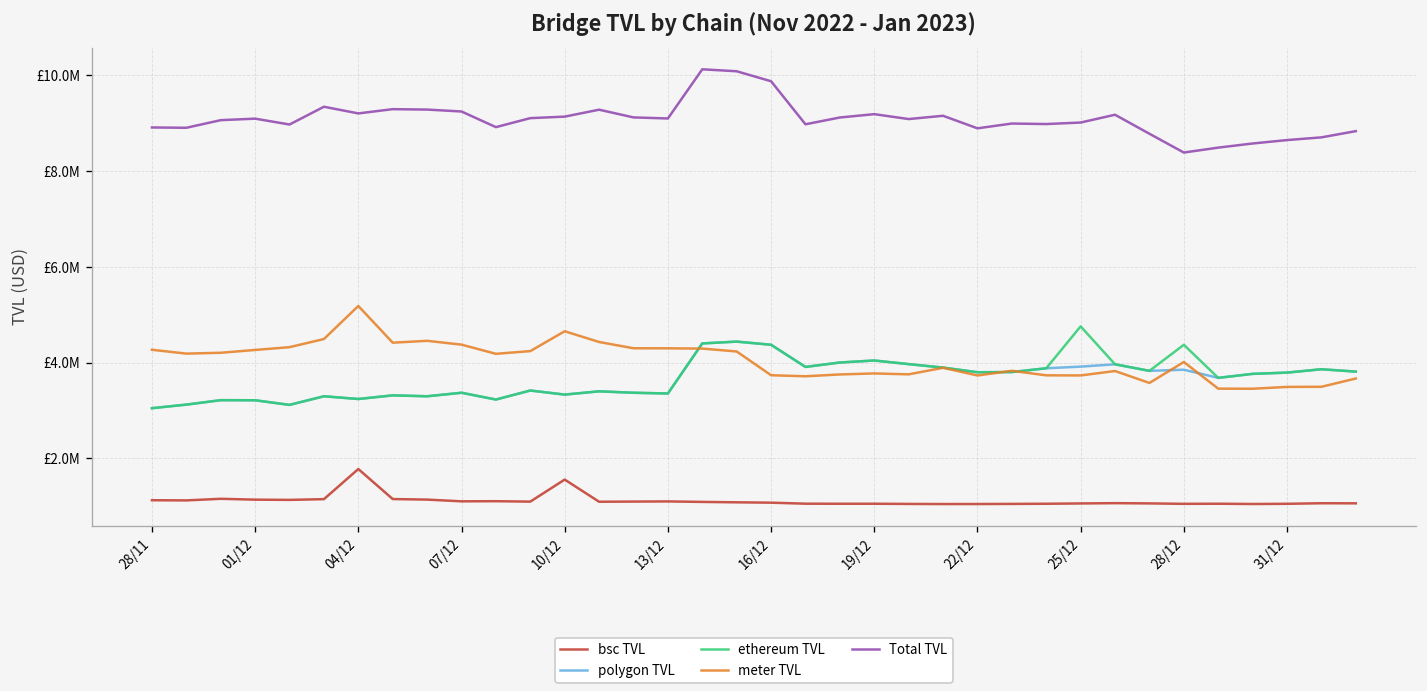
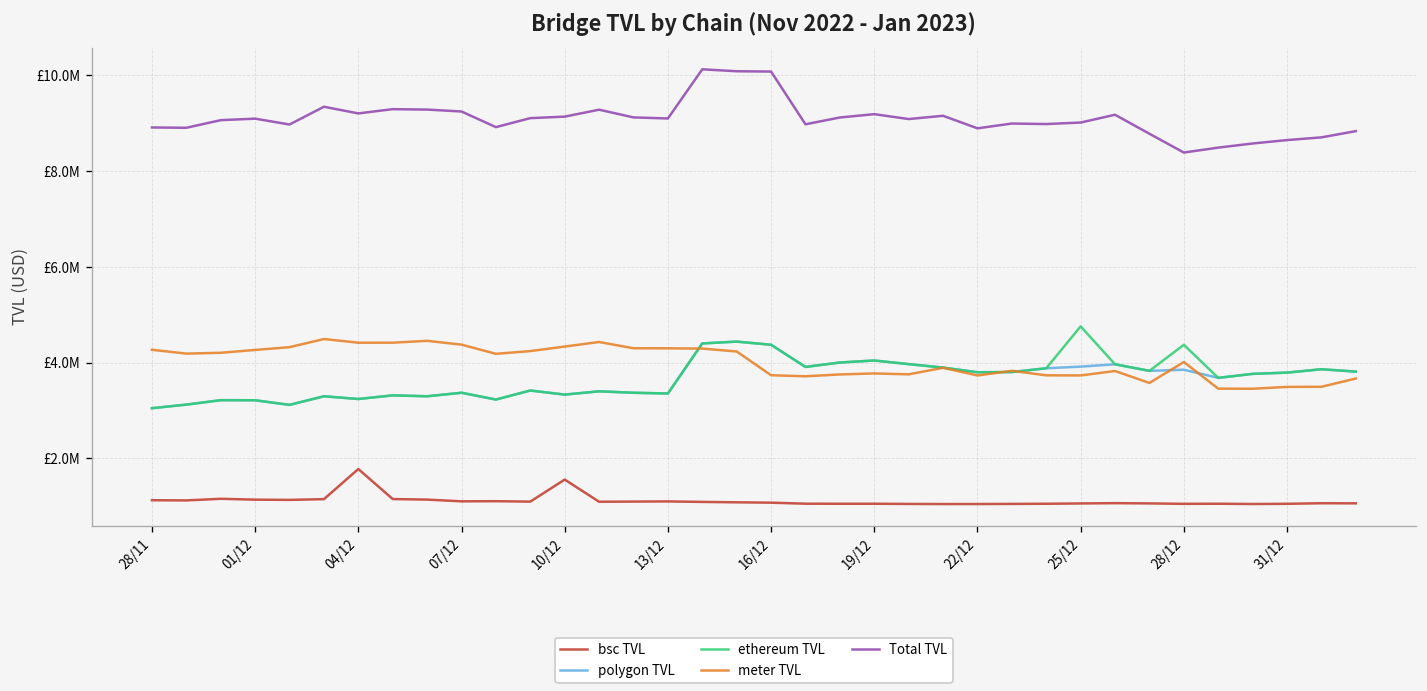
meter TVL, 04/12: £5200000 -> £4400000
meter TVL, 10/12: £4700000 -> £4300000
Total TVL, 16/12: £9900000 -> £10100000
